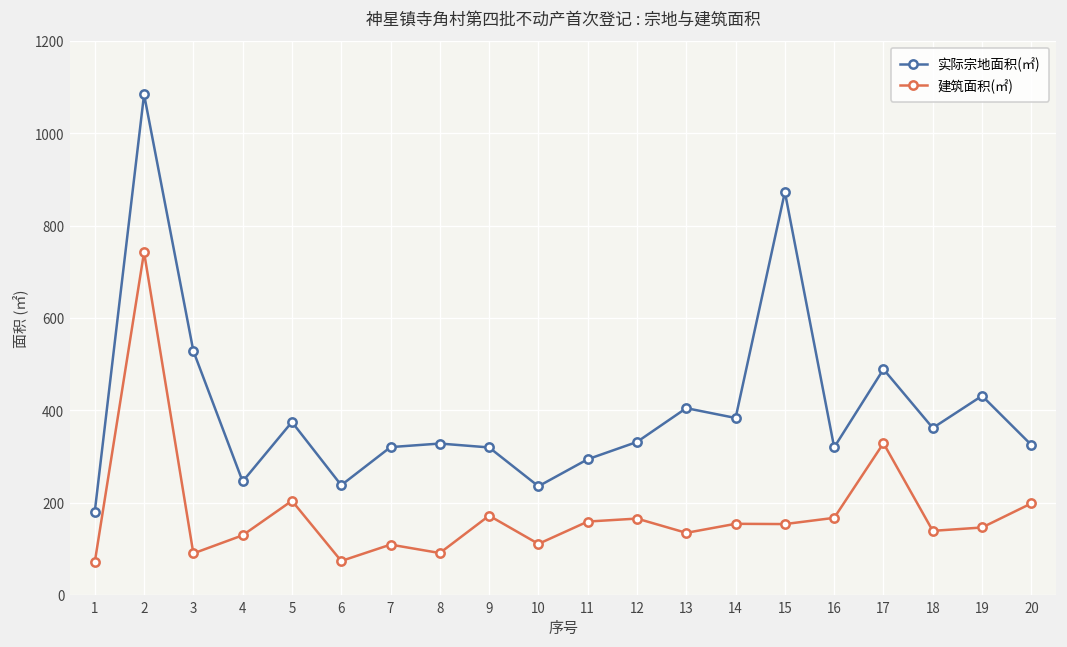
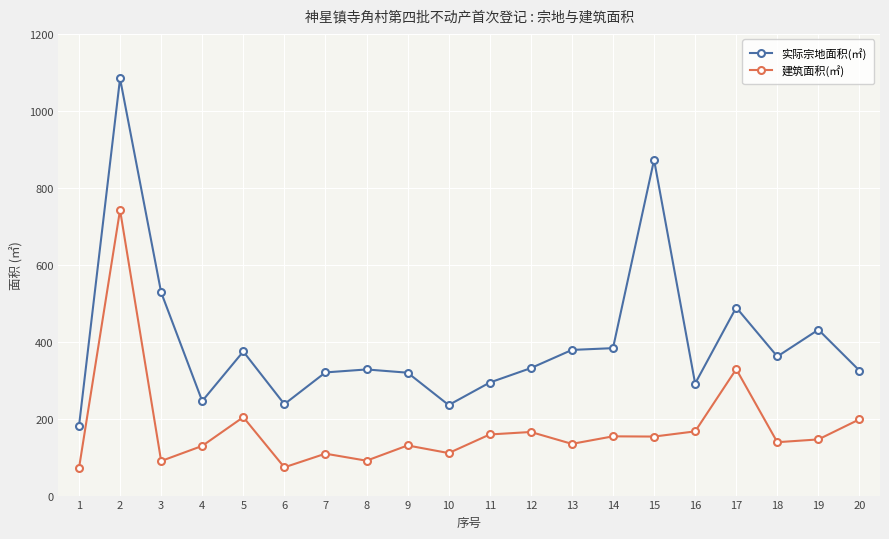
建筑面积(㎡), 9: 170 -> 130
实际宗地面积(㎡), 13: 400 -> 380
实际宗地面积(㎡), 16: 320 -> 290
